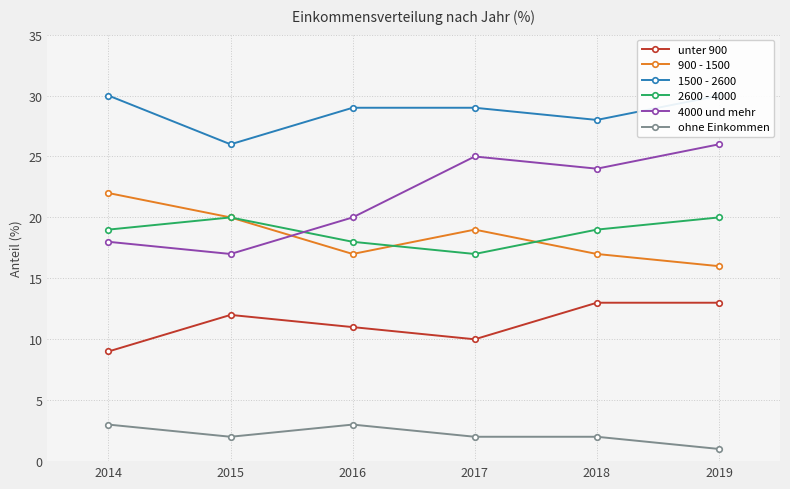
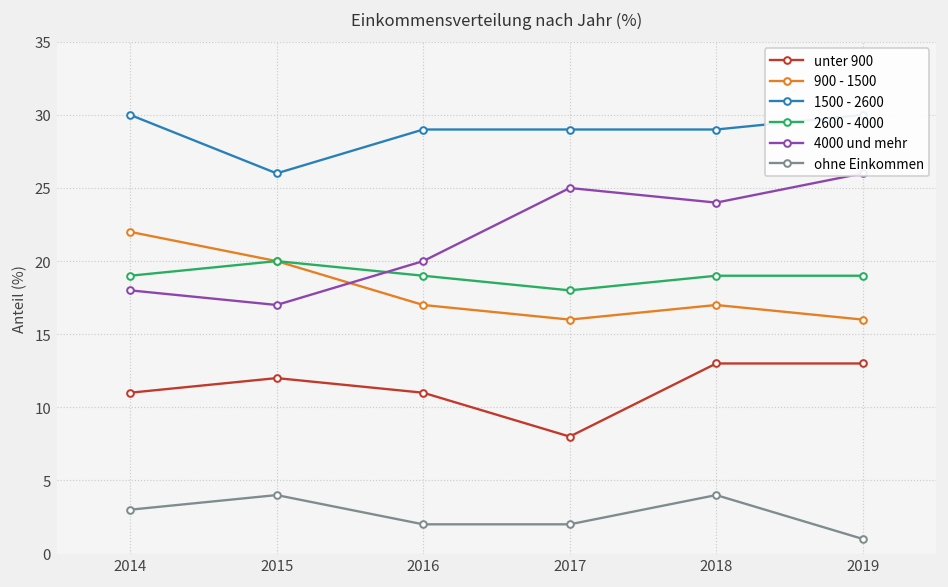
unter 900, 2014: 9 -> 11
ohne Einkommen, 2015: 2 -> 4
2600 - 4000, 2016: 18 -> 19
ohne Einkommen, 2016: 3 -> 2
unter 900, 2017: 10 -> 8
900 - 1500, 2017: 19 -> 16
2600 - 4000, 2017: 17 -> 18
1500 - 2600, 2018: 28 -> 29
ohne Einkommen, 2018: 2 -> 4
2600 - 4000, 2019: 20 -> 19
